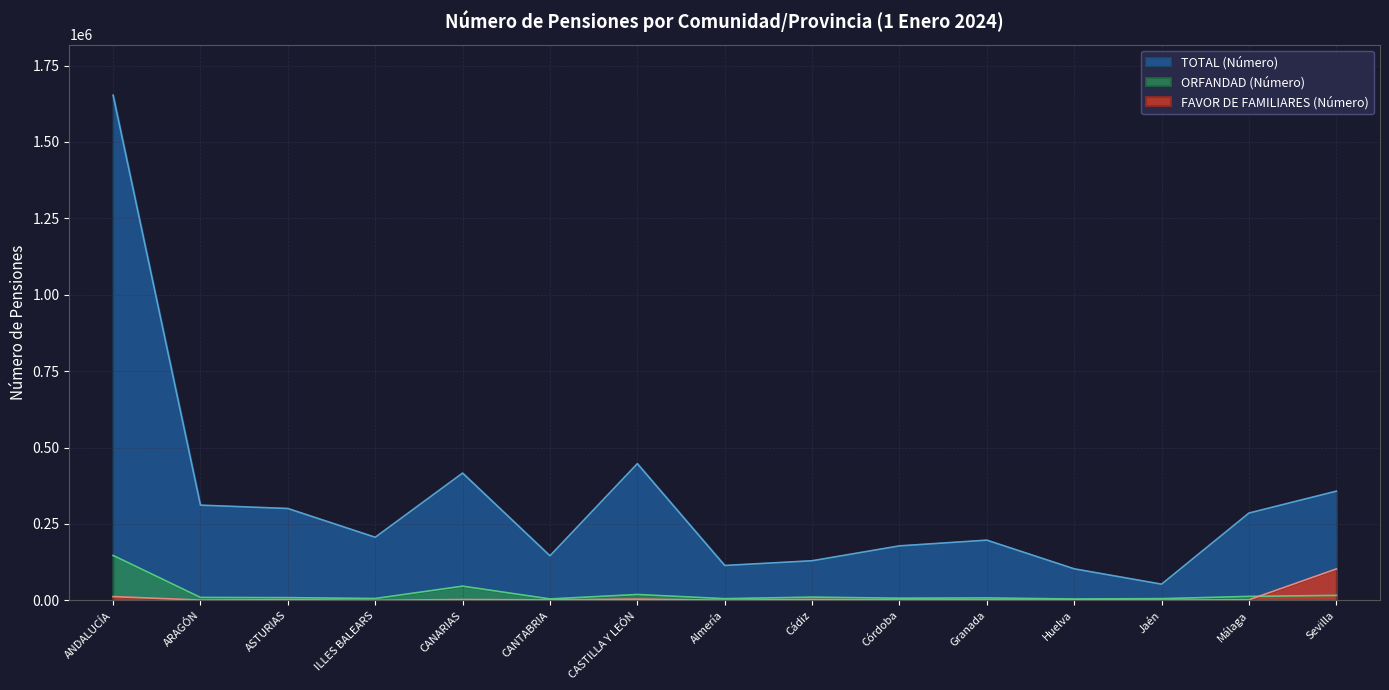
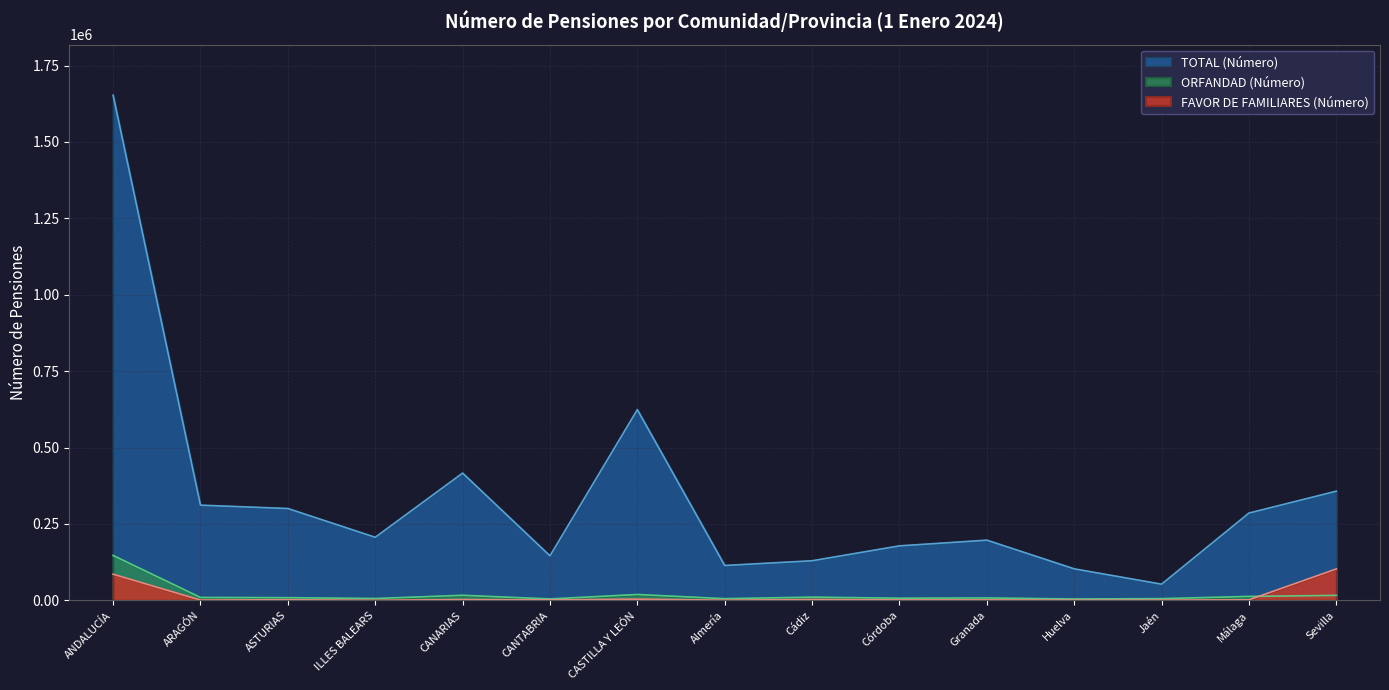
FAVOR DE FAMILIARES (Número), ANDALUCÍA: 10000 -> 90000
ORFANDAD (Número), CANARIAS: 50000 -> 20000
TOTAL (Número), CASTILLA Y LEÓN: 450000 -> 620000
